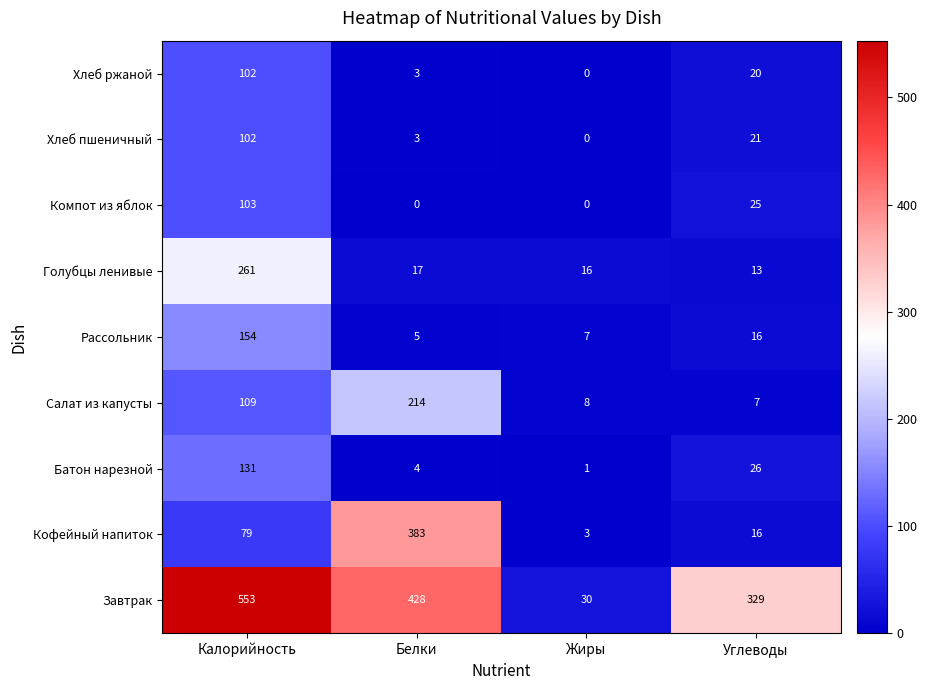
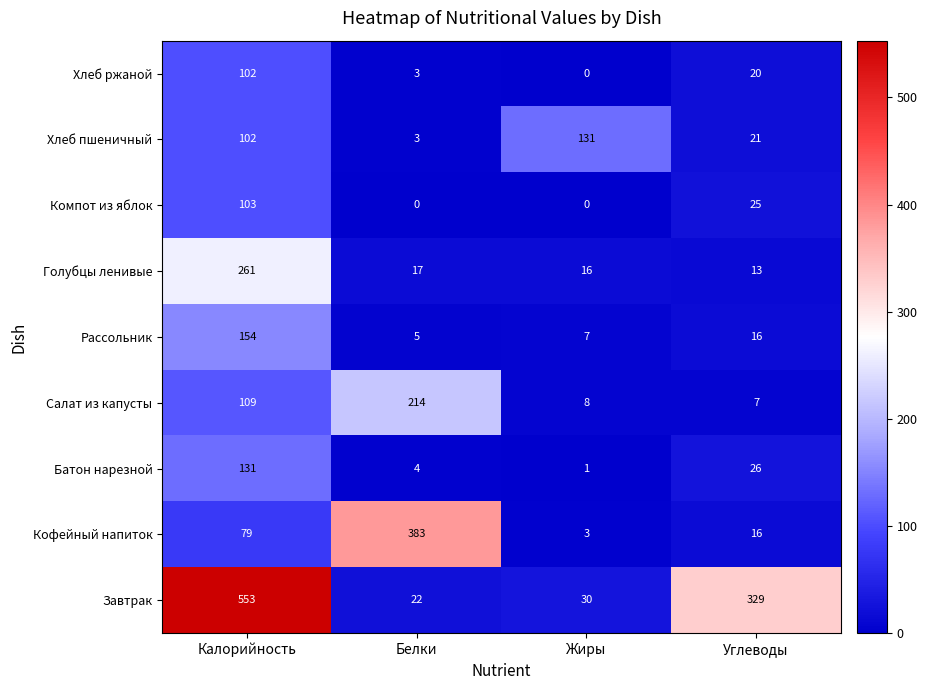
Хлеб пшеничный, Жиры: 0 -> 131
Завтрак, Белки: 428 -> 22
